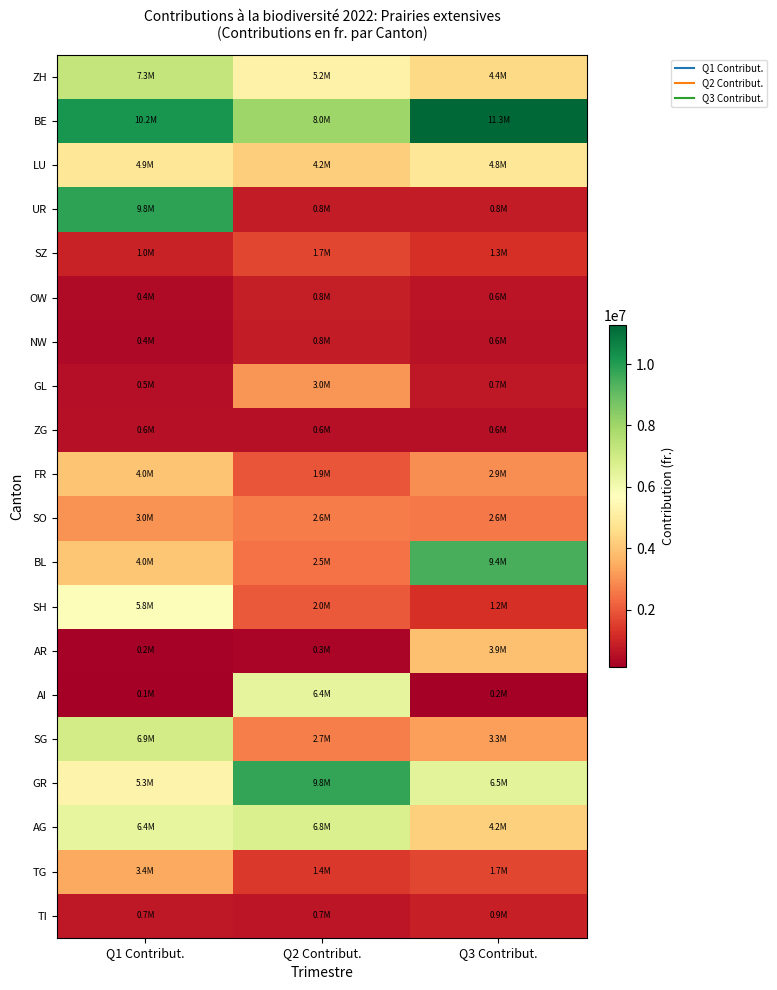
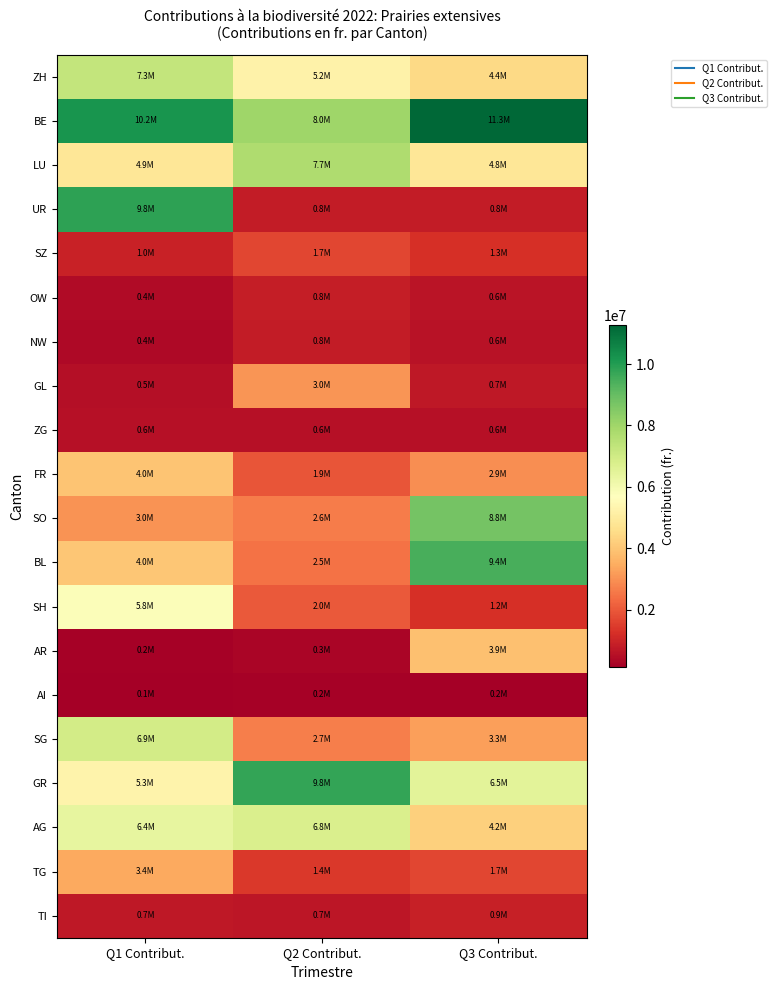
LU, Q2 Contribut.: 4.2M -> 7.7M
SO, Q3 Contribut.: 2.6M -> 8.8M
AI, Q2 Contribut.: 6.4M -> 0.2M
